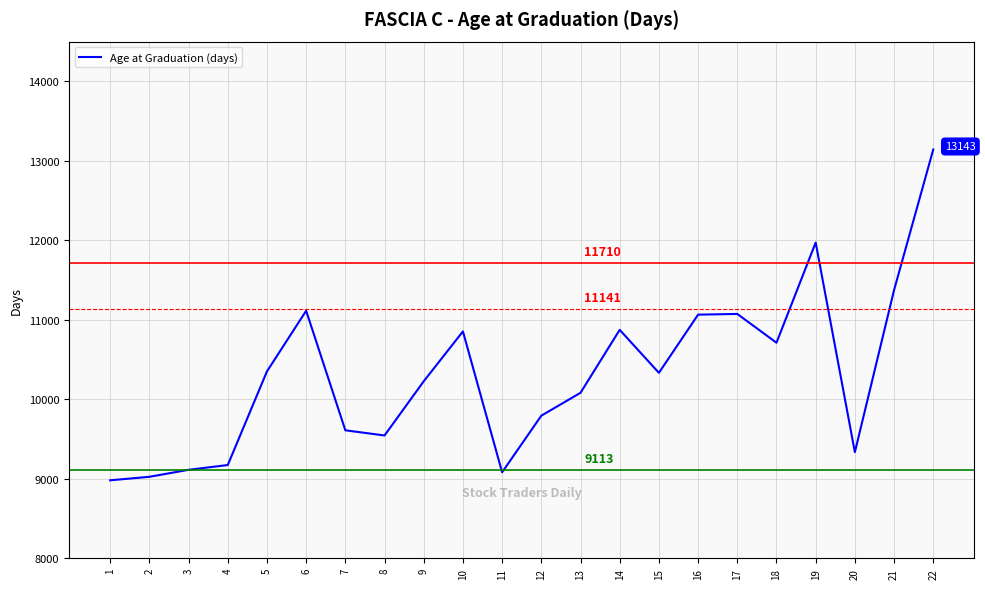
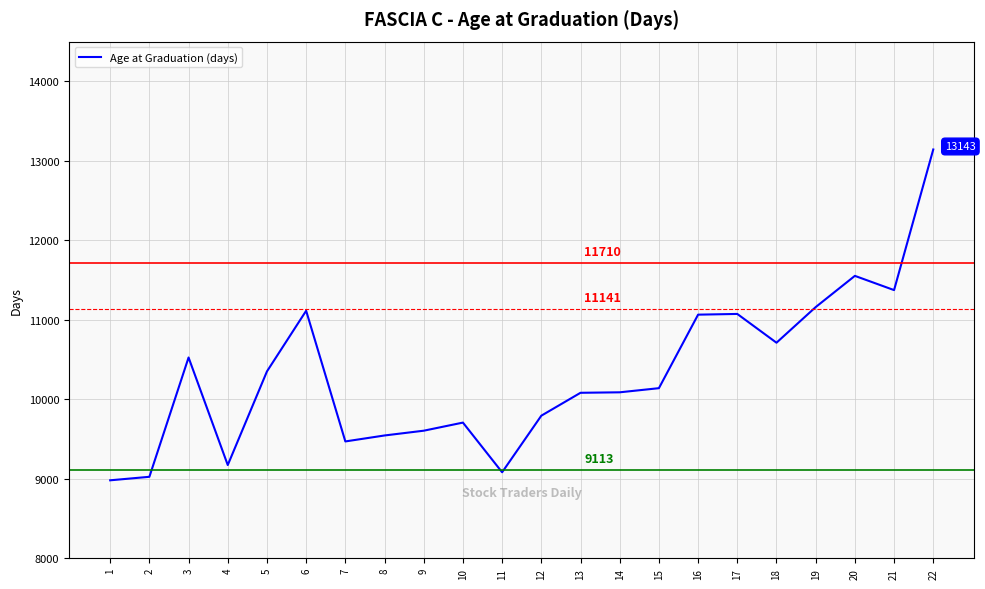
3: 9100 -> 10500
7: 9600 -> 9500
9: 10200 -> 9600
10: 10900 -> 9700
14: 10900 -> 10100
15: 10300 -> 10100
19: 12000 -> 11200
20: 9300 -> 11600
